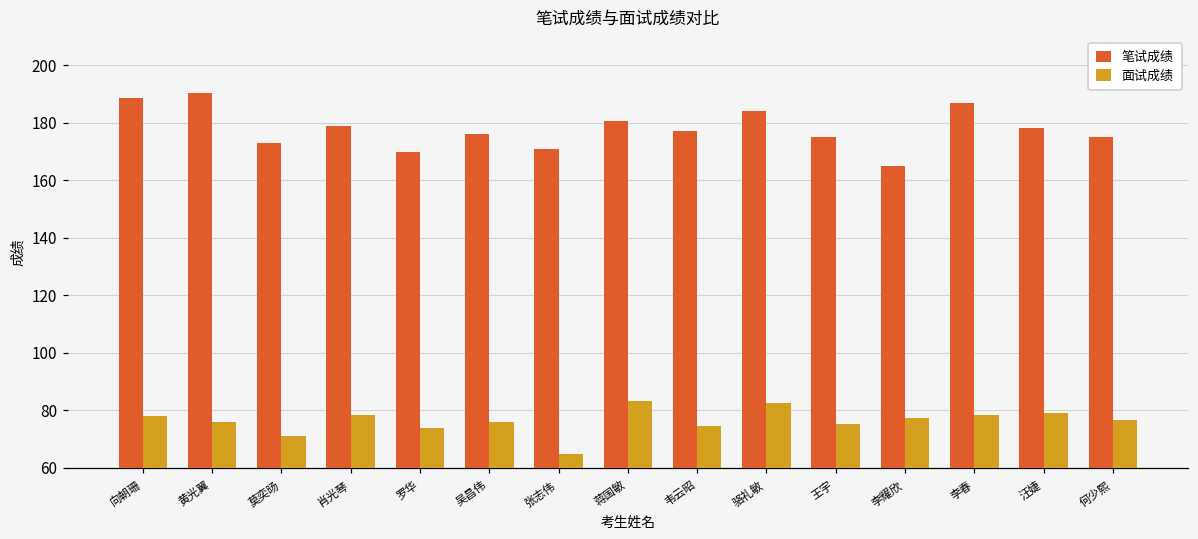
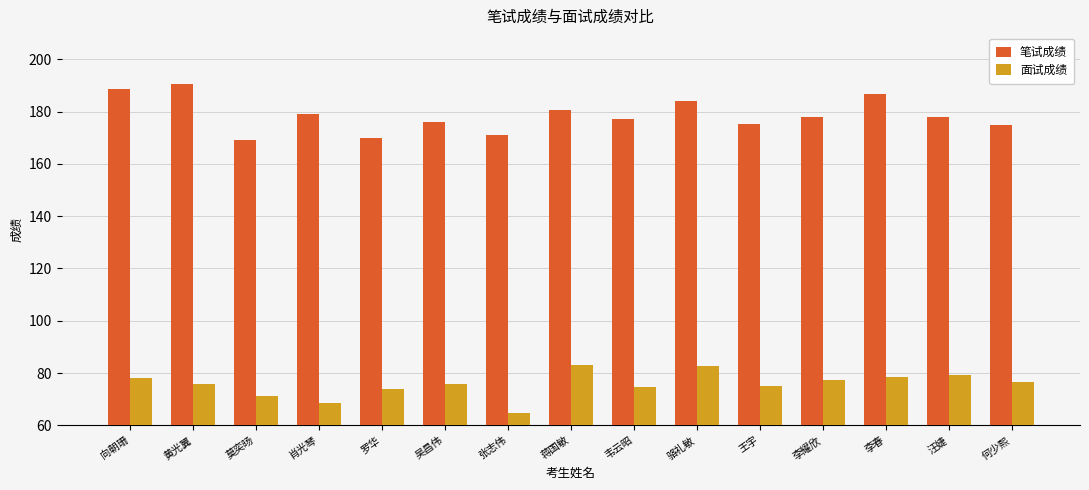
笔试成绩, 莫奕旸: 173 -> 169
面试成绩, 肖光琴: 78 -> 68
笔试成绩, 李耀欣: 165 -> 178
